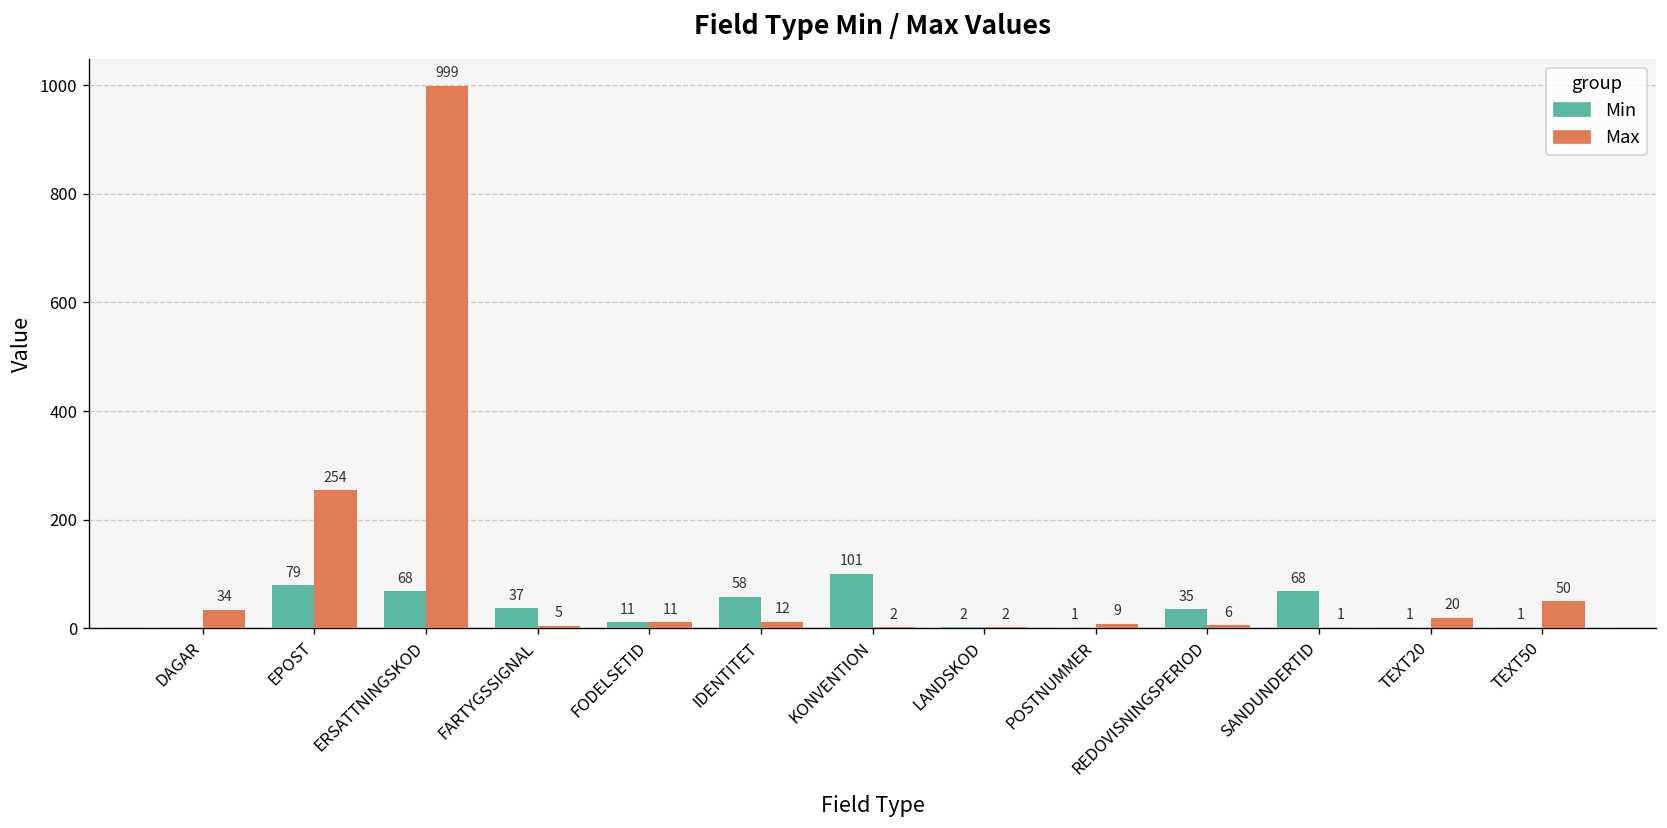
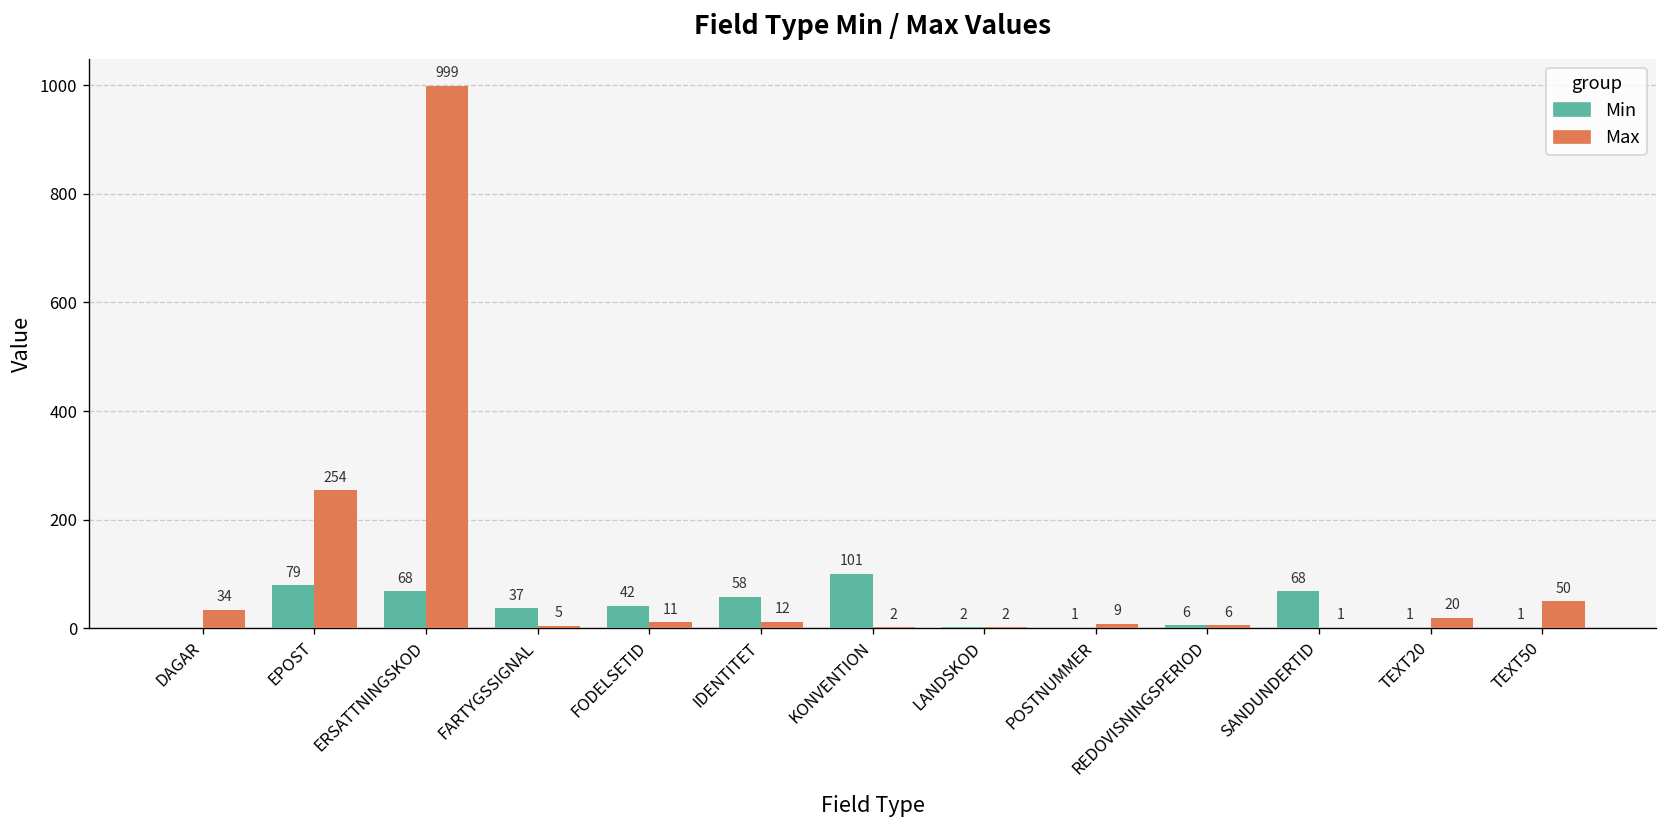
Min, FODELSETID: 11 -> 42
Min, REDOVISNINGSPERIOD: 35 -> 6
